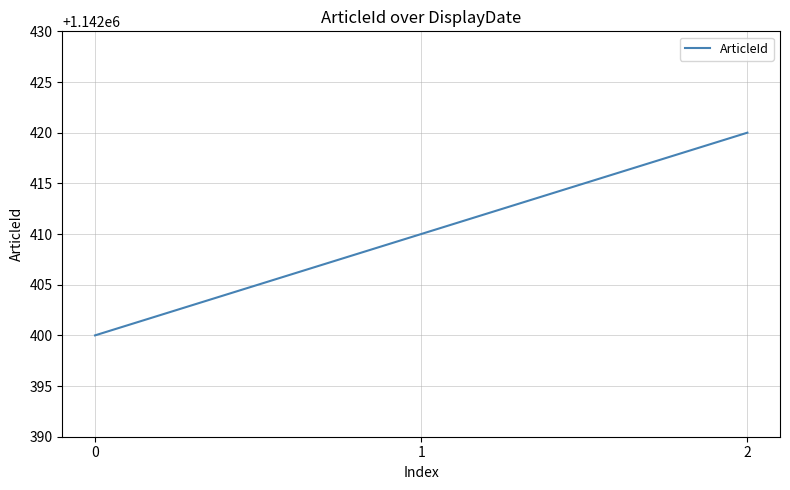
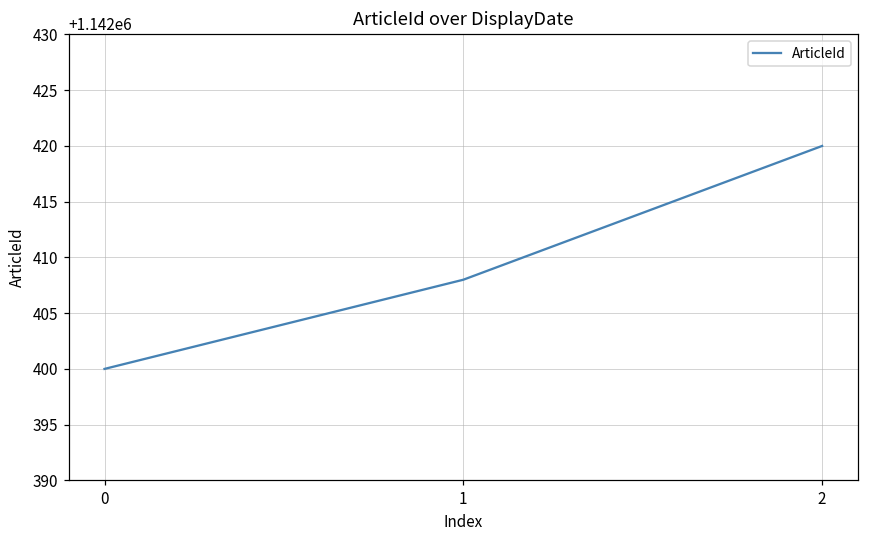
1: 1142410 -> 1142408
